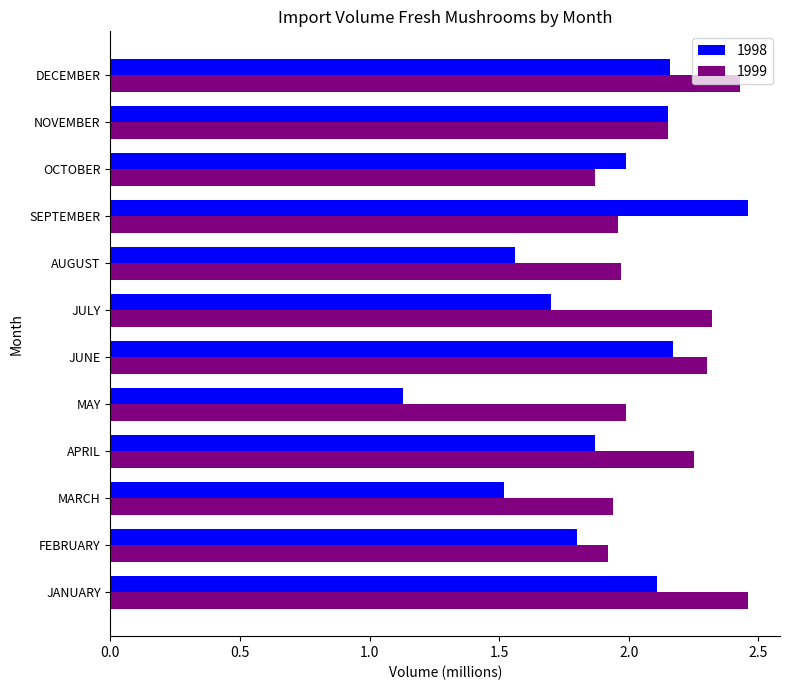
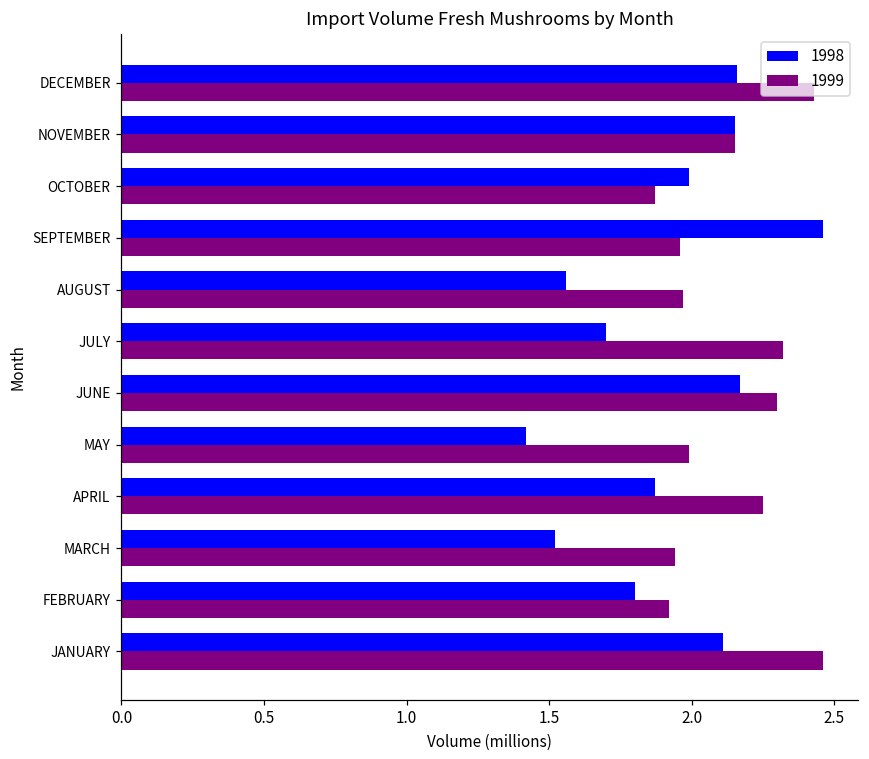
1998, MAY: 1.13 -> 1.42
